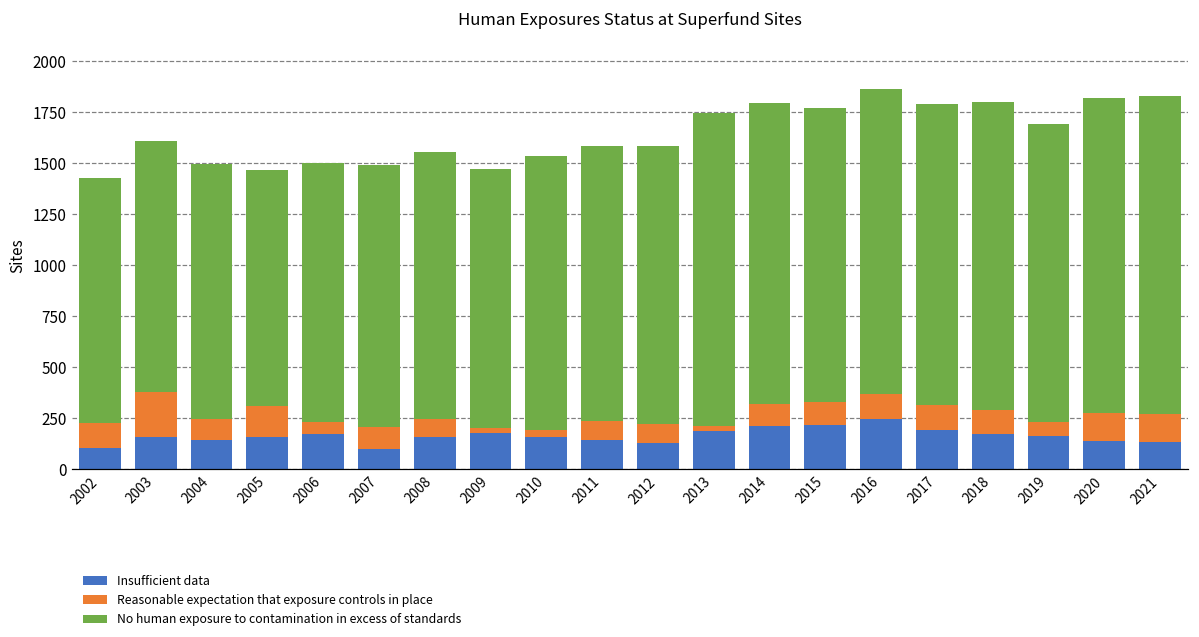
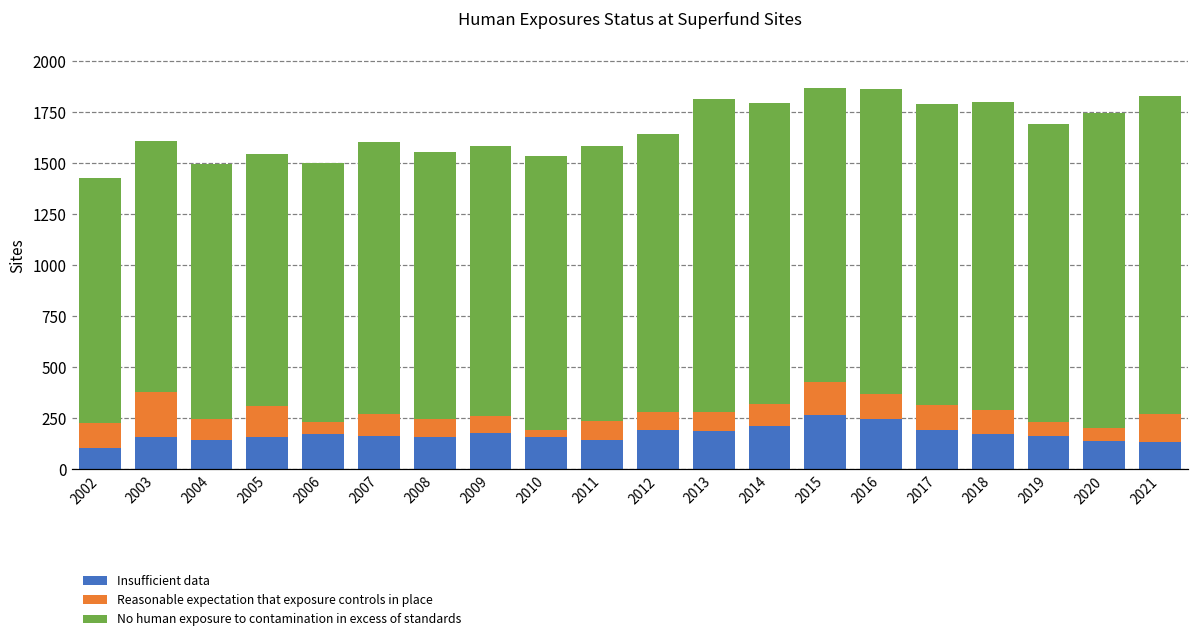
No human exposure to contamination in excess of standards, 2005: 1160 -> 1240
Insufficient data, 2007: 100 -> 160
No human exposure to contamination in excess of standards, 2007: 1280 -> 1330
Reasonable expectation that exposure controls in place, 2009: 30 -> 80
No human exposure to contamination in excess of standards, 2009: 1270 -> 1320
Insufficient data, 2012: 130 -> 190
Reasonable expectation that exposure controls in place, 2013: 20 -> 100
Insufficient data, 2015: 220 -> 270
Reasonable expectation that exposure controls in place, 2015: 110 -> 160
Reasonable expectation that exposure controls in place, 2020: 140 -> 60
